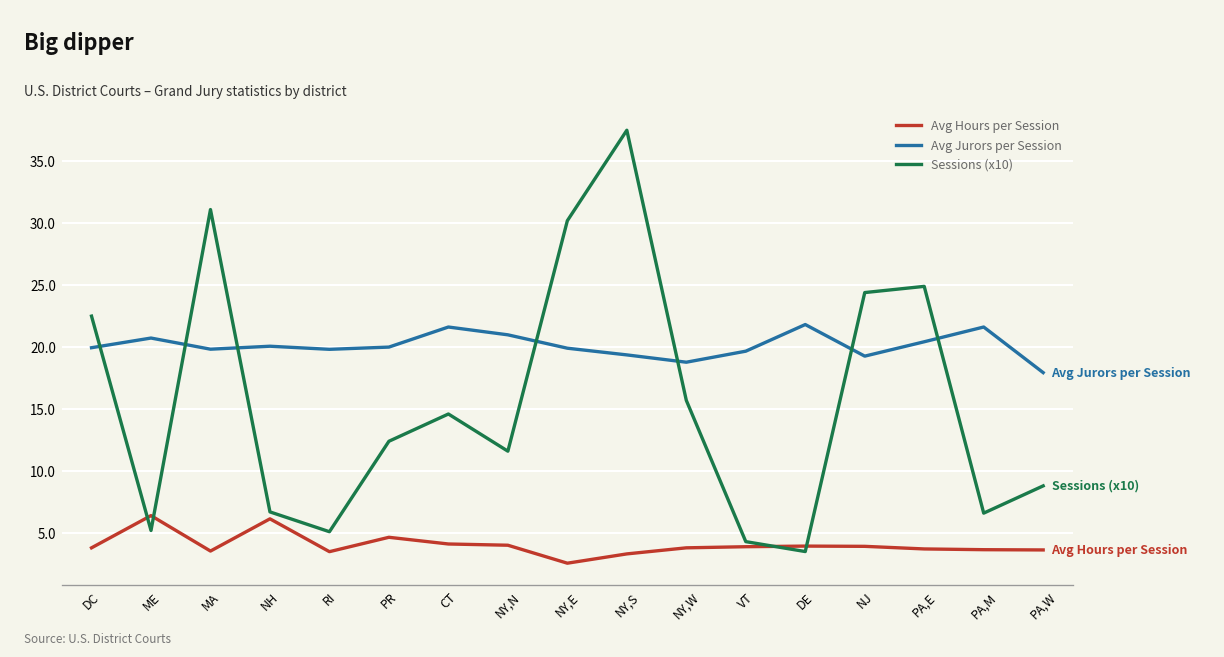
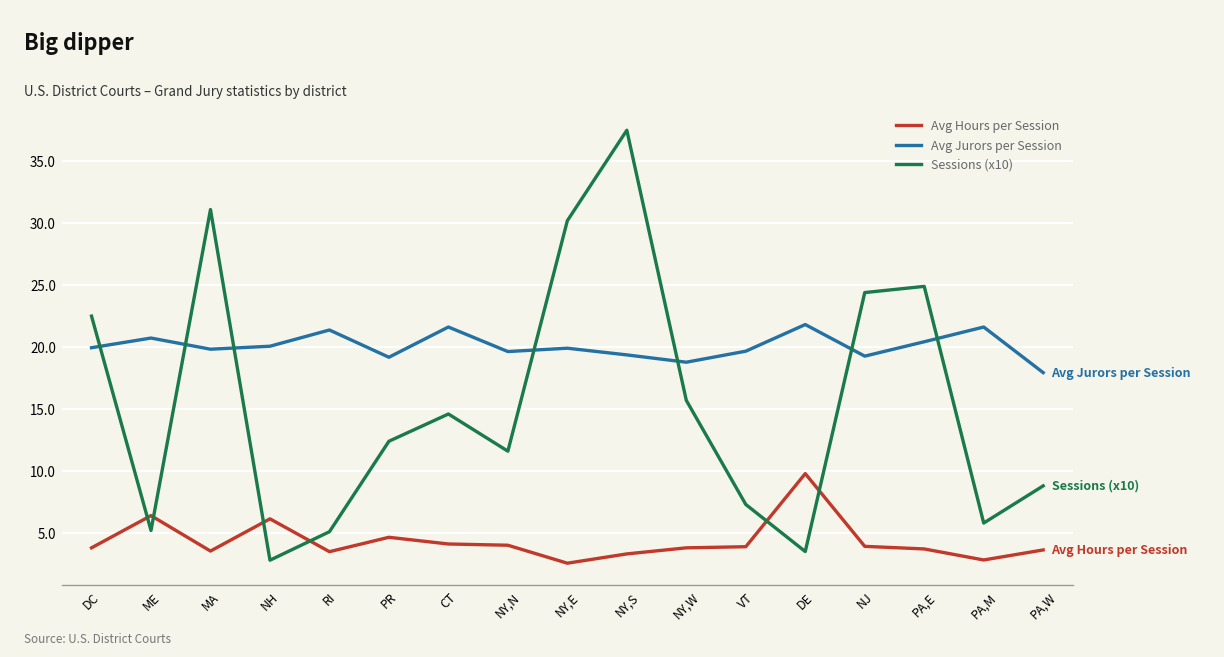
Sessions (x10), NH: 6.7 -> 2.8
Avg Jurors per Session, RI: 19.8 -> 21.4
Avg Jurors per Session, PR: 20.0 -> 19.2
Avg Jurors per Session, NY,N: 21.0 -> 19.6
Sessions (x10), VT: 4.3 -> 7.3
Avg Hours per Session, DE: 3.9 -> 9.8
Avg Hours per Session, PA,M: 3.7 -> 2.8
Sessions (x10), PA,M: 6.6 -> 5.8
